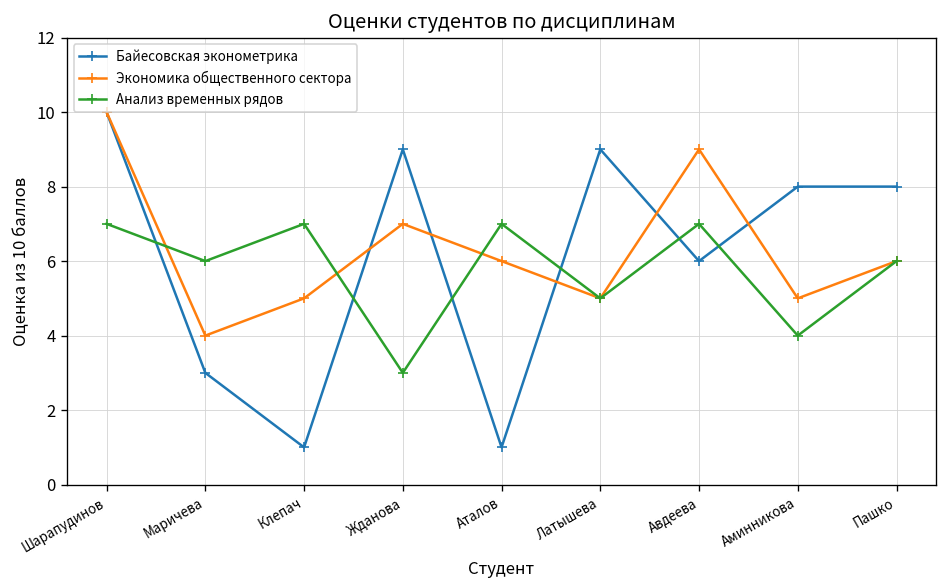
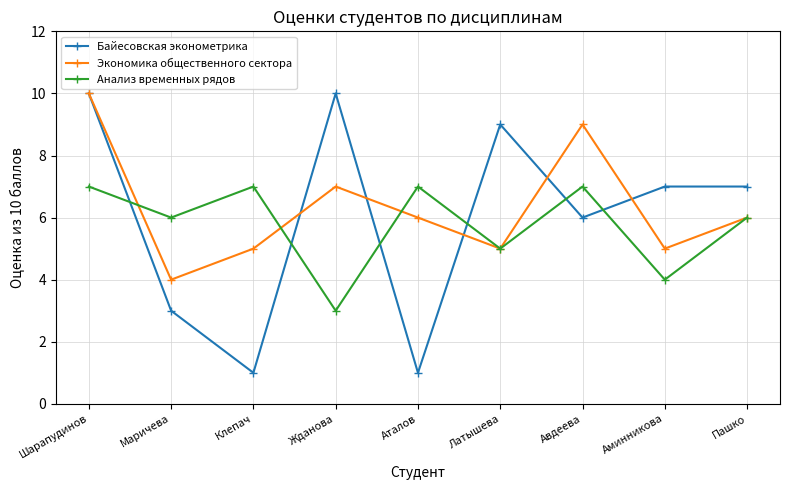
Байесовская эконометрика, Жданова: 9 -> 10
Байесовская эконометрика, Аминникова: 8 -> 7
Байесовская эконометрика, Пашко: 8 -> 7
